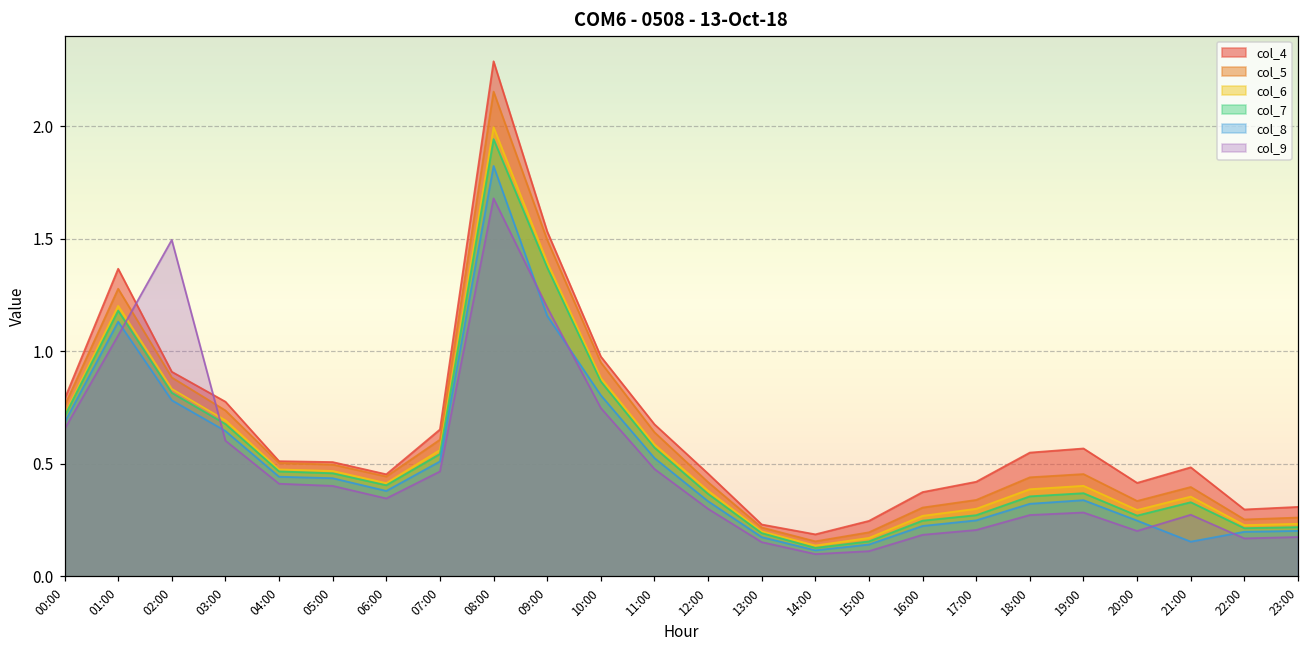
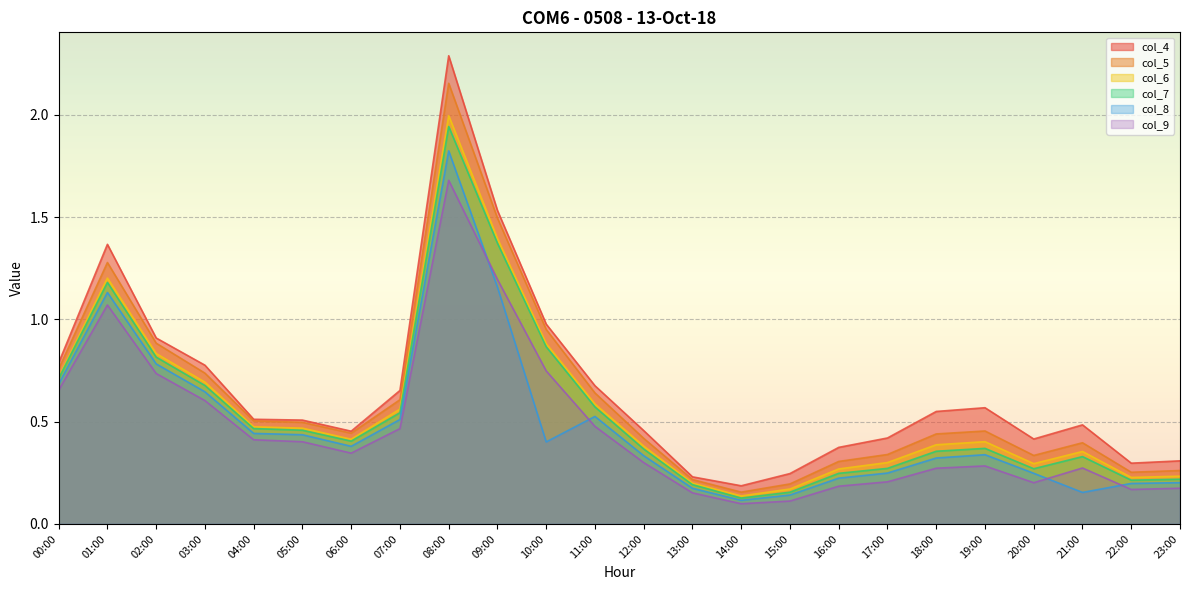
col_9, 02:00: 1.50 -> 0.74
col_8, 10:00: 0.80 -> 0.40
